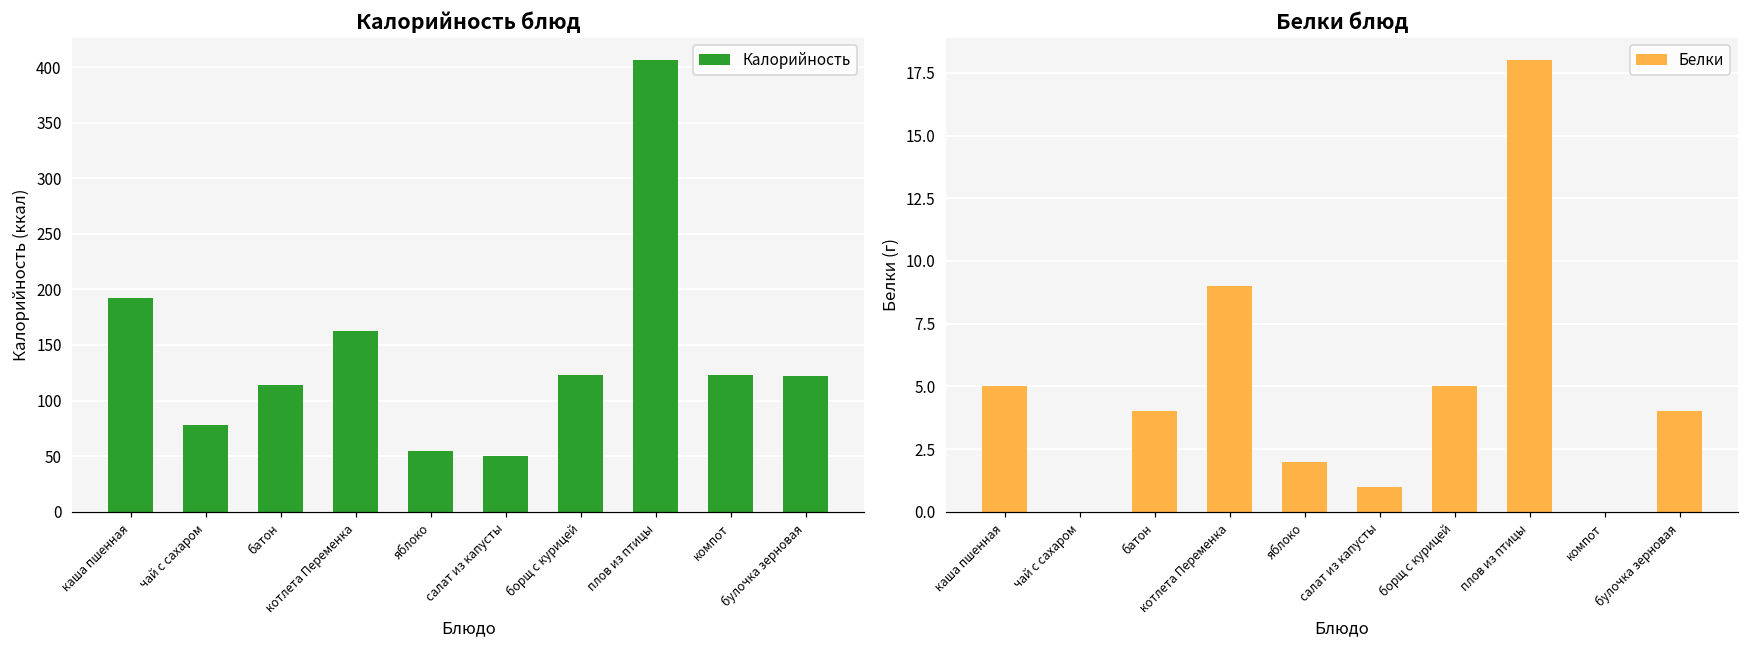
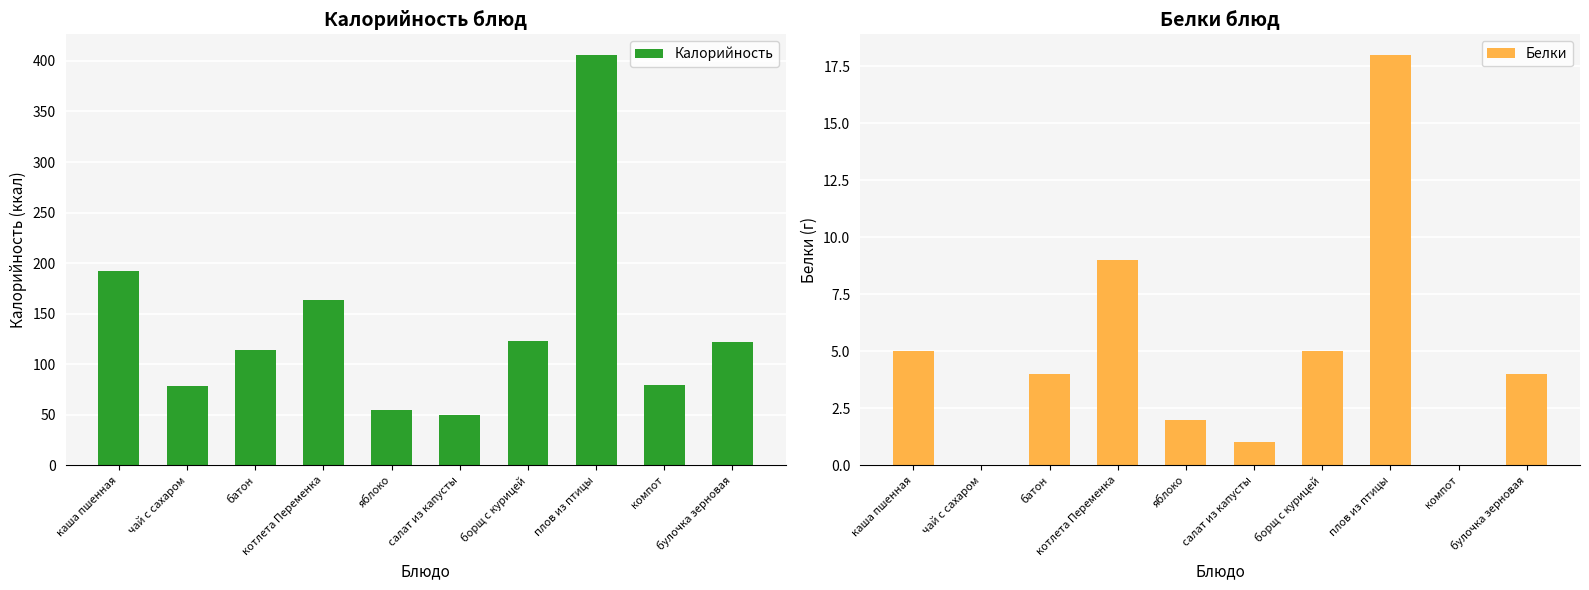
Калорийность блюд, компот: 123 -> 79
